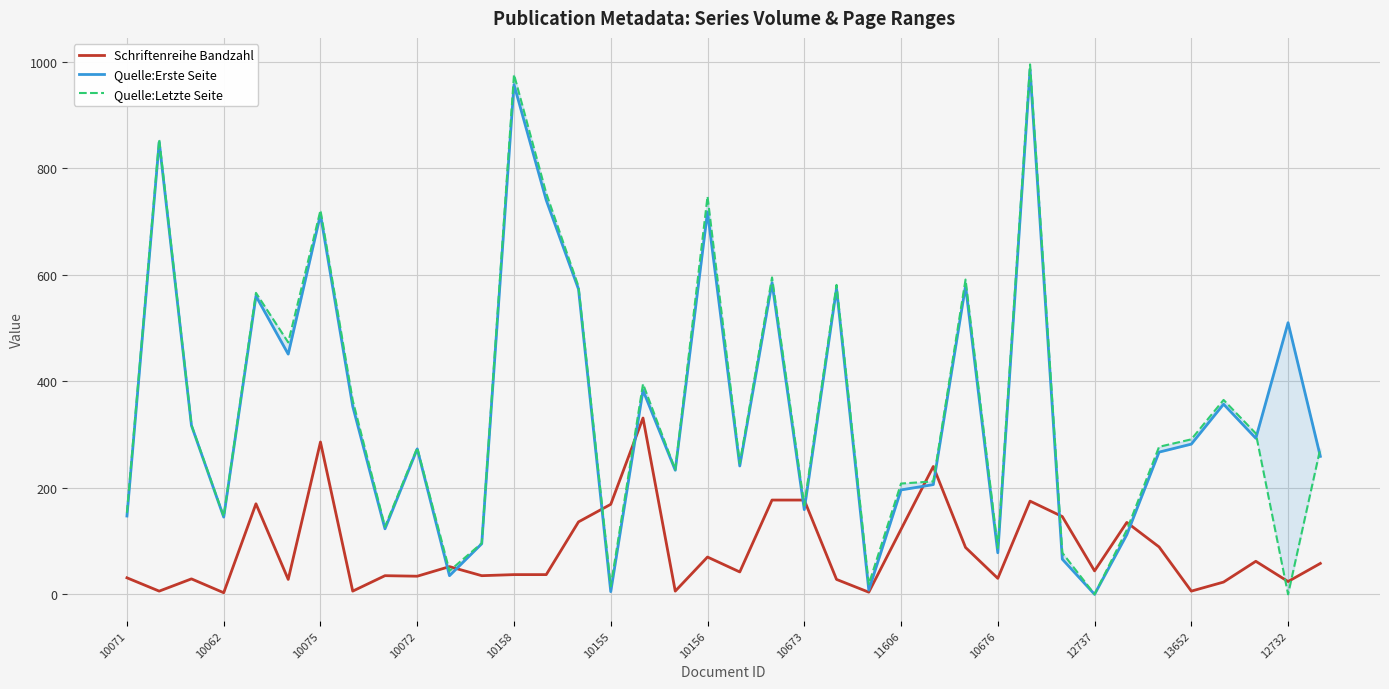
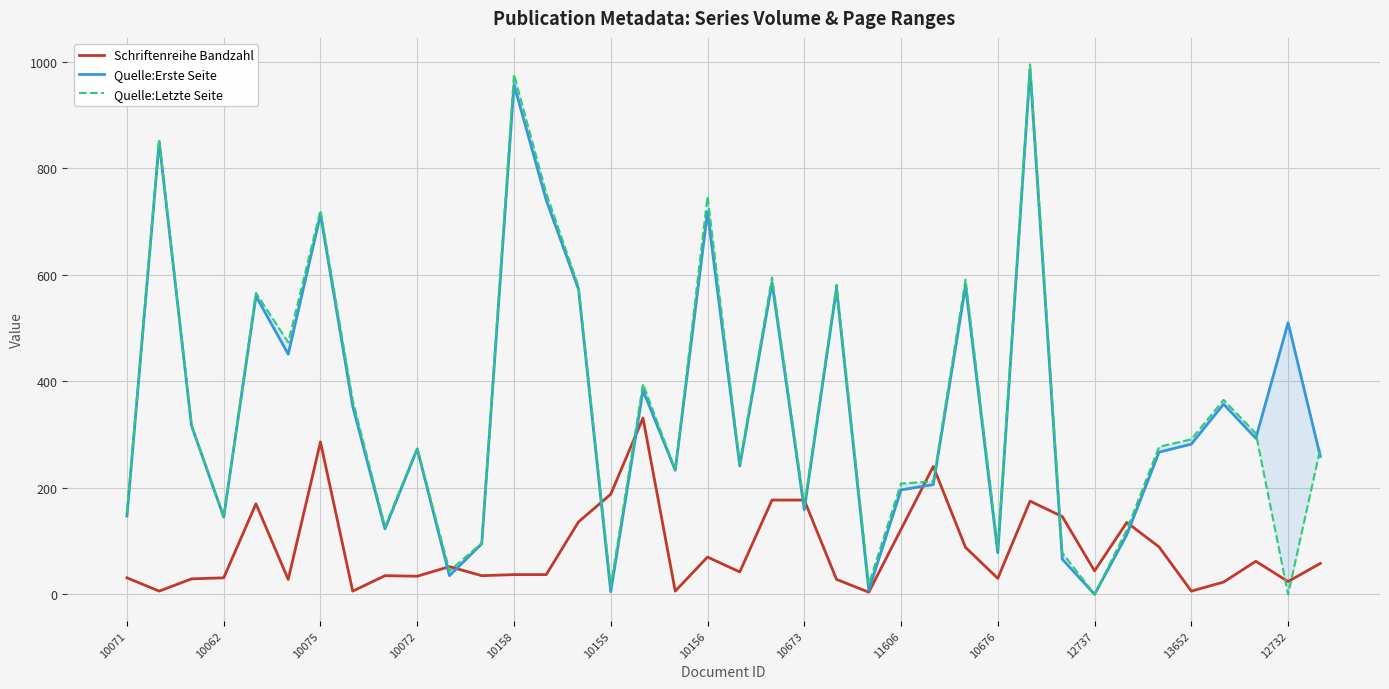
Schriftenreihe Bandzahl, 10062: 0 -> 30
Schriftenreihe Bandzahl, 10155: 170 -> 190
